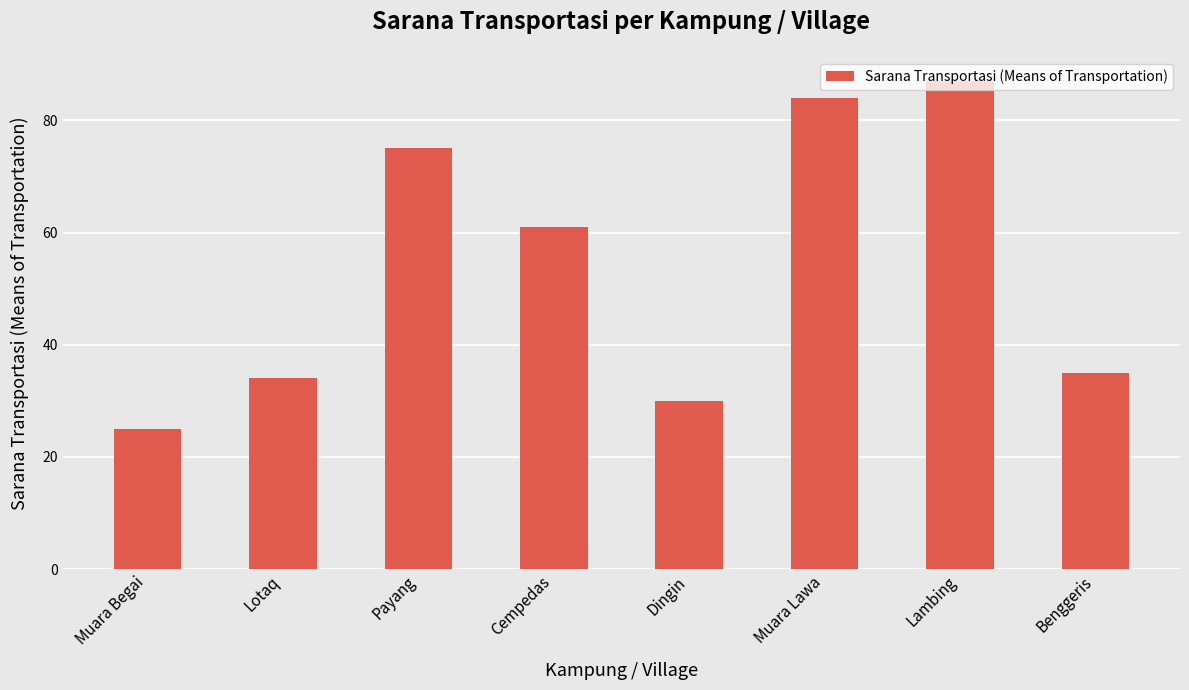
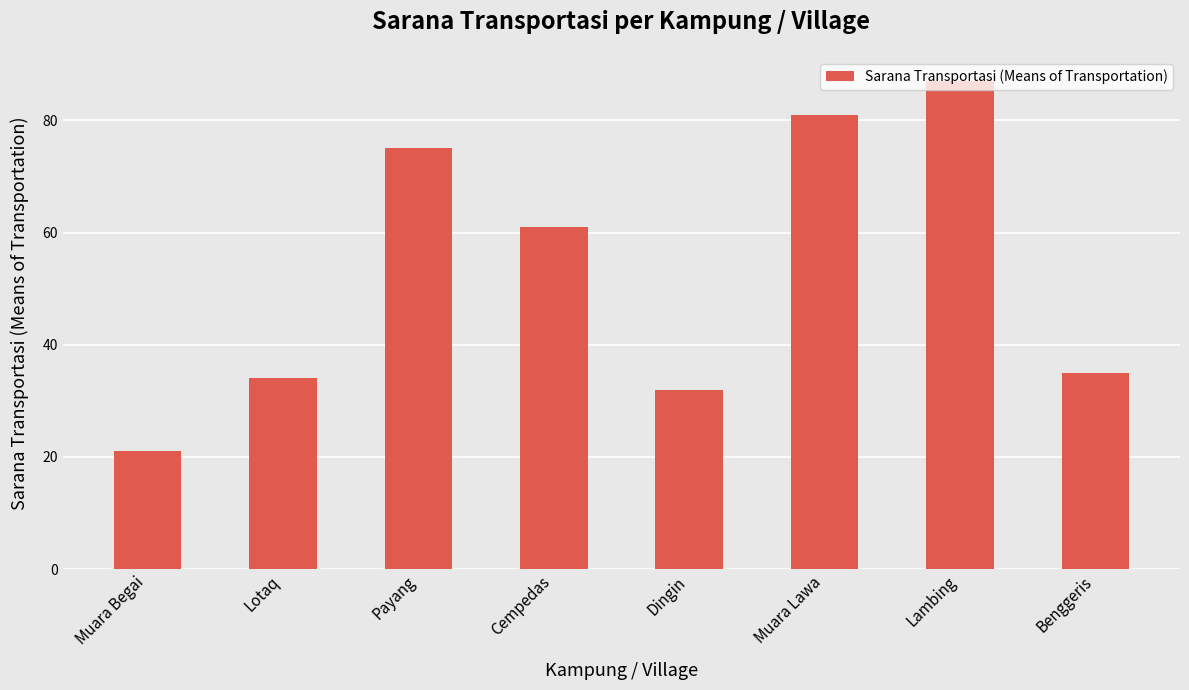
Muara Begai: 25 -> 21
Dingin: 30 -> 32
Muara Lawa: 84 -> 81
